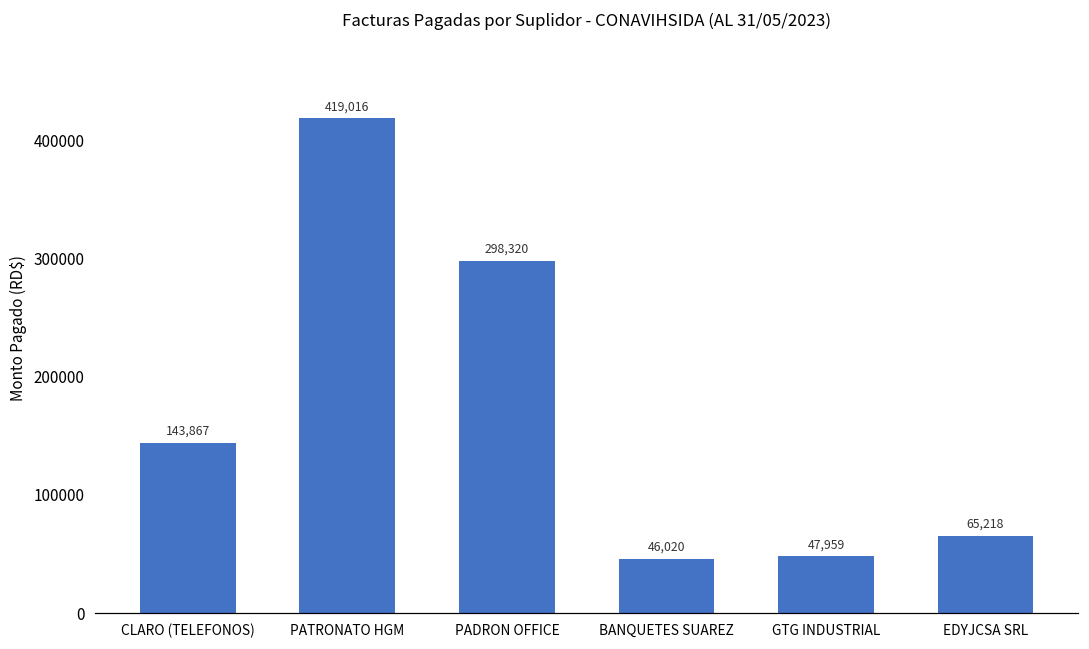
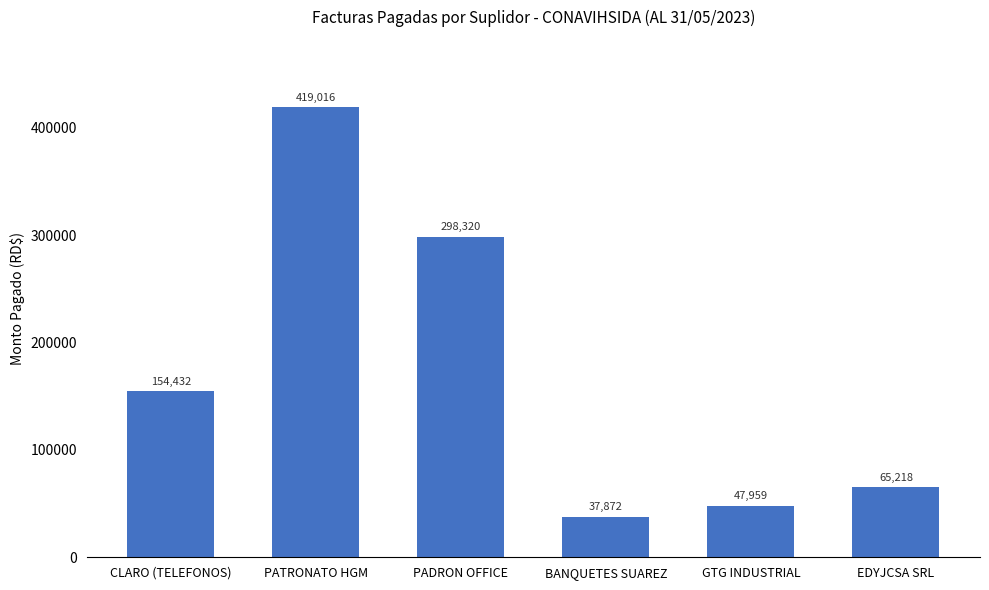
CLARO (TELEFONOS): 143,867 -> 154,432
BANQUETES SUAREZ: 46,020 -> 37,872
